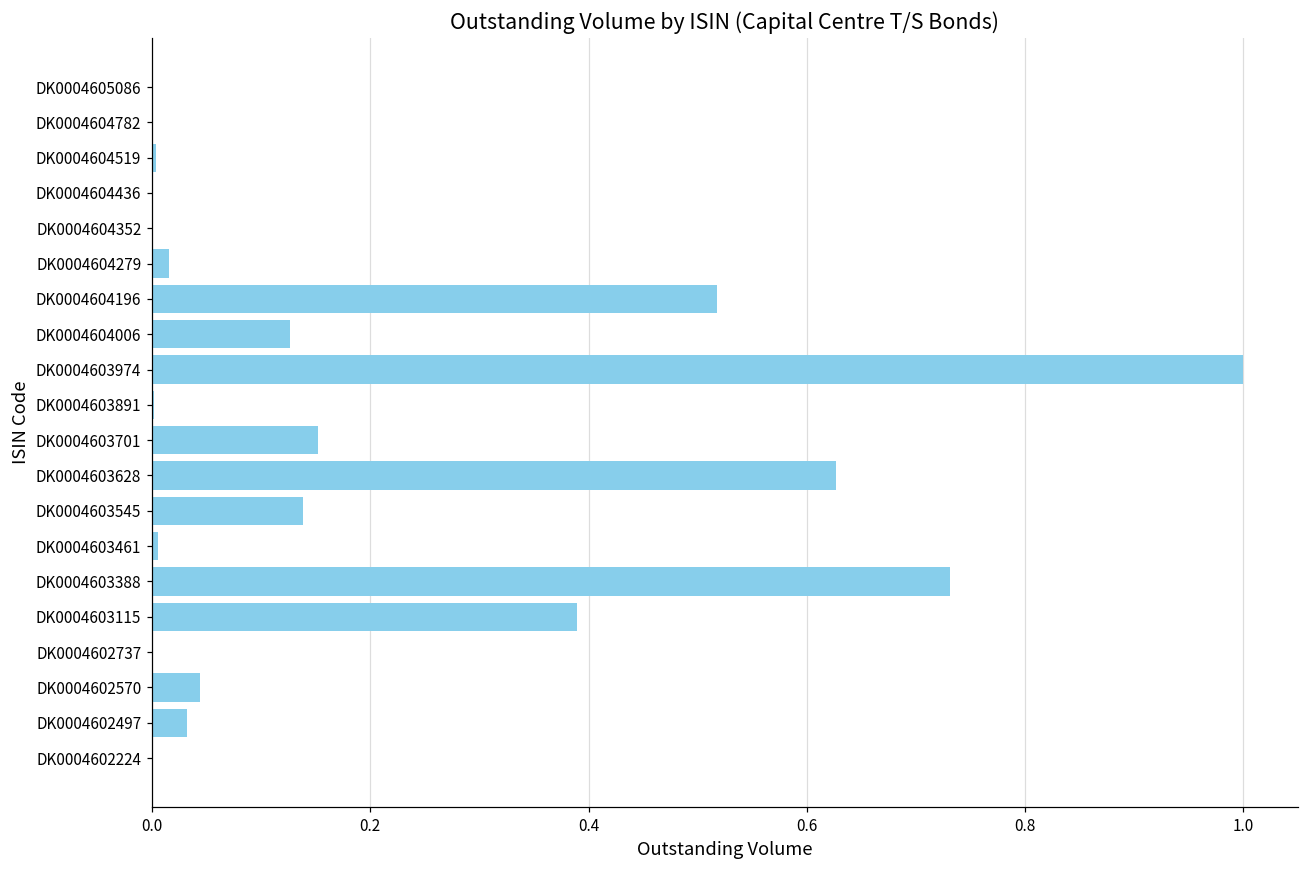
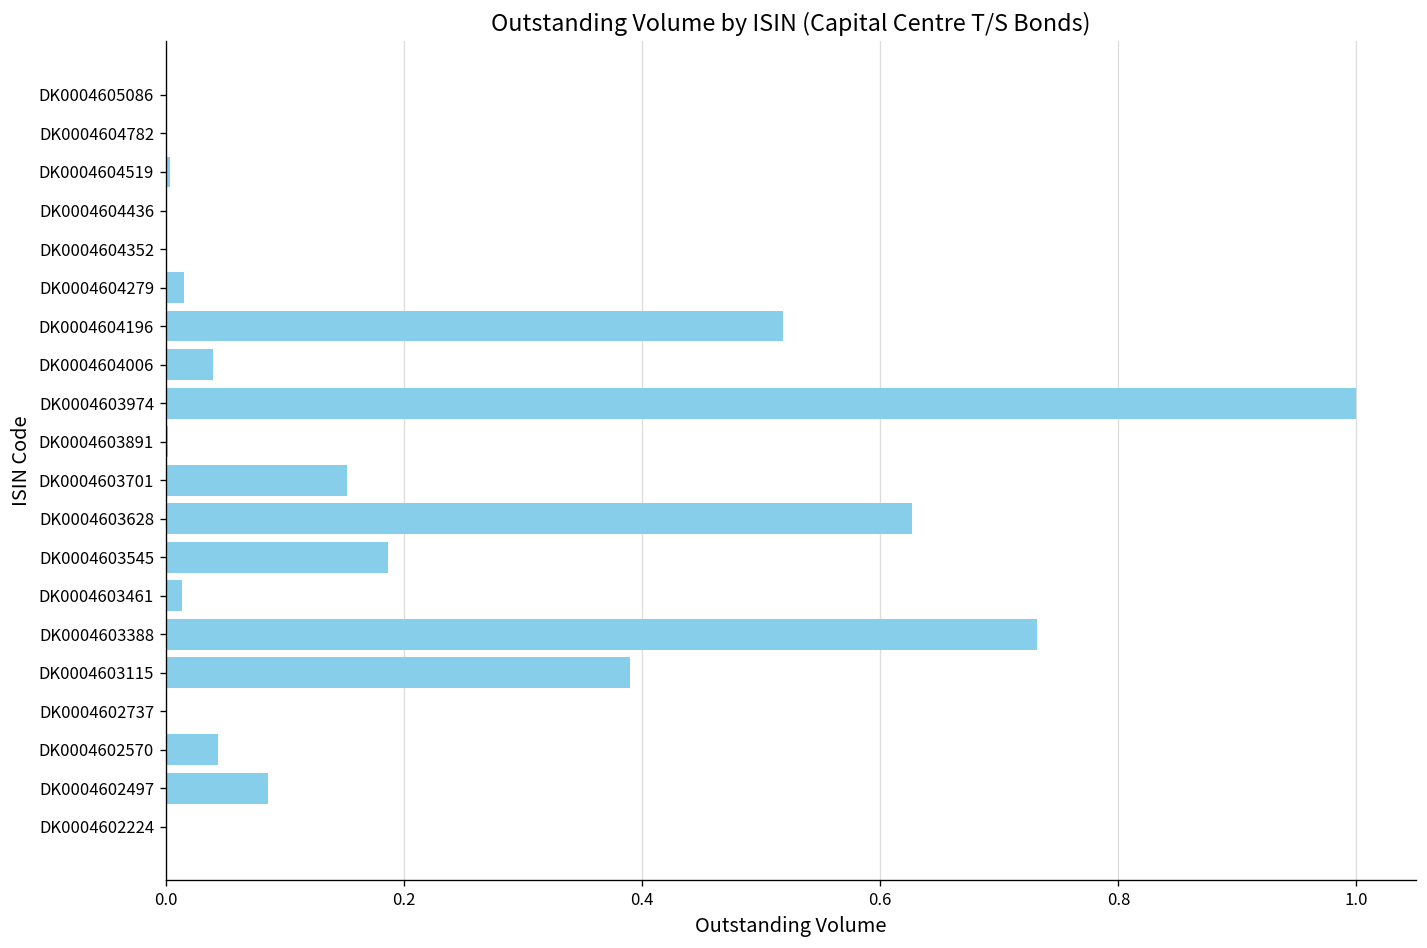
DK0004604006: 0.13 -> 0.04
DK0004603545: 0.14 -> 0.19
DK0004603461: 0.005 -> 0.013
DK0004602497: 0.03 -> 0.09
